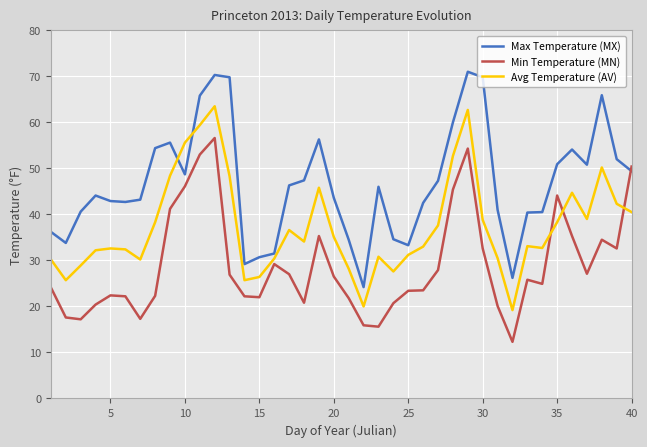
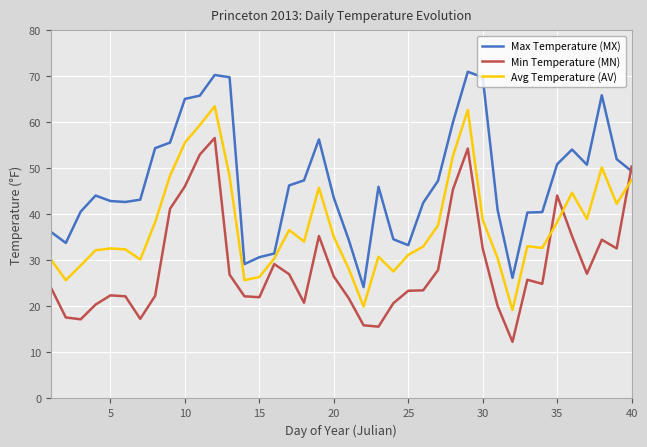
Max Temperature (MX), 10: 49 -> 65
Avg Temperature (AV), 40: 41 -> 48
